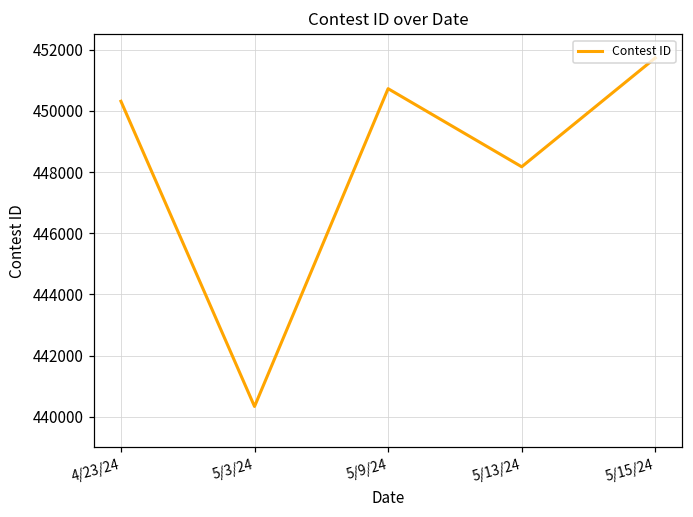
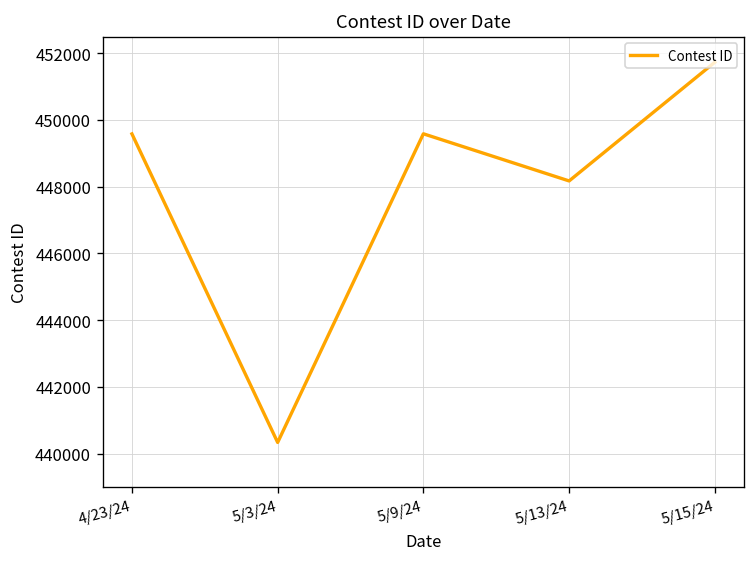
4/23/24: 450300 -> 449600
5/9/24: 450700 -> 449600
